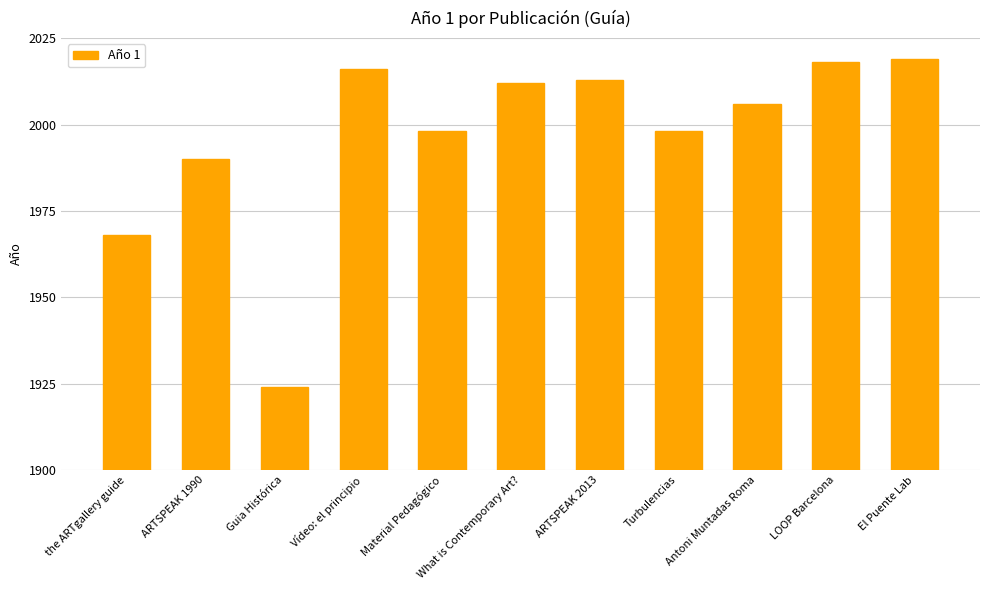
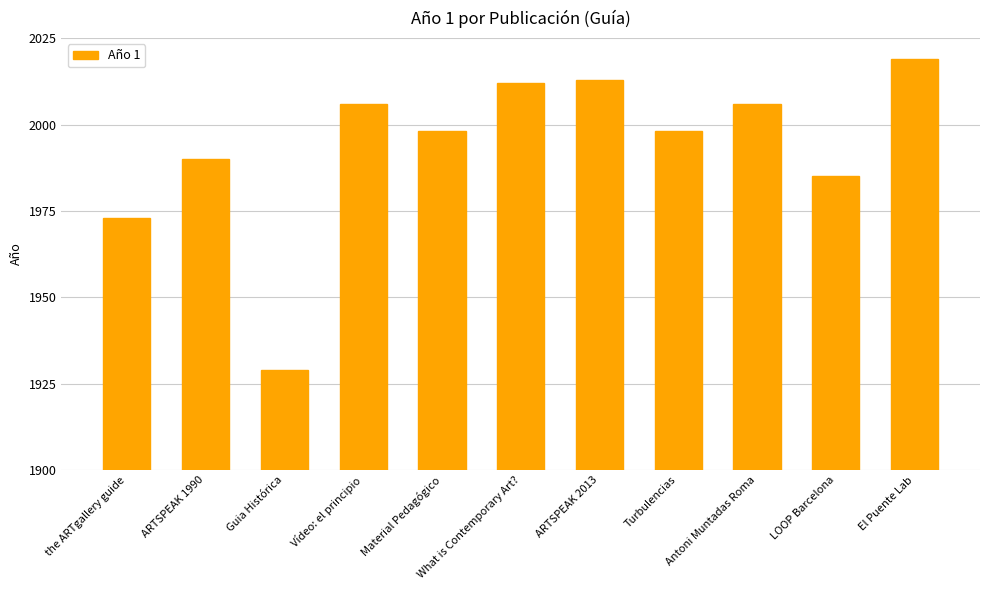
the ARTgallery guide: 1968 -> 1973
Guia Histórica: 1924 -> 1929
Vídeo: el principio: 2016 -> 2006
LOOP Barcelona: 2018 -> 1985
